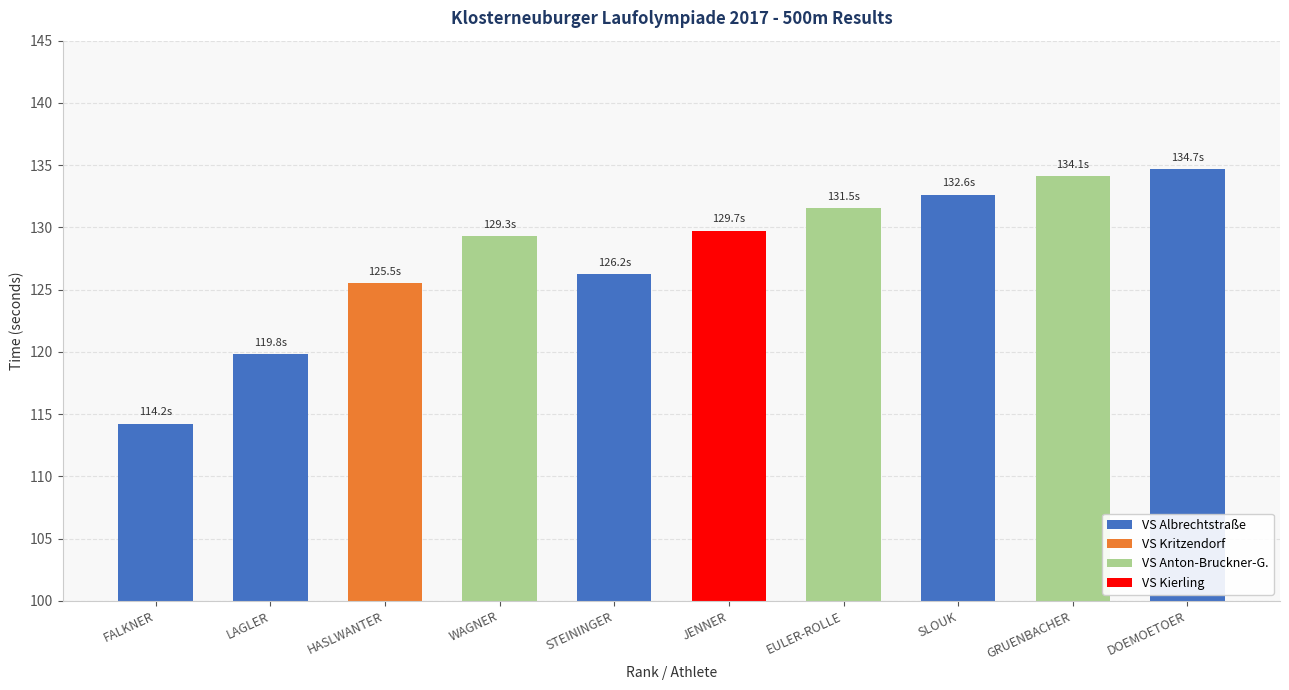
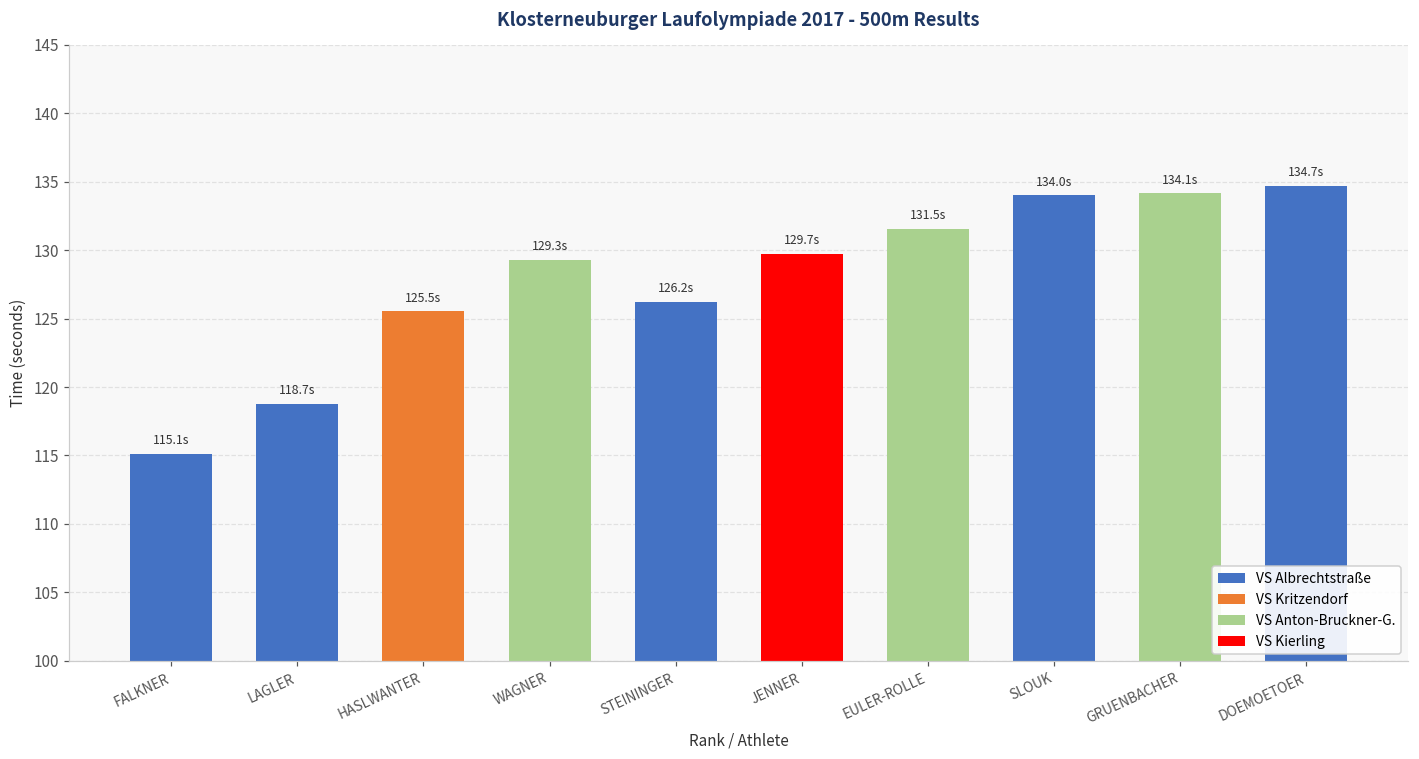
FALKNER: 114.2s -> 115.1s
LAGLER: 119.8s -> 118.7s
SLOUK: 132.6s -> 134.0s
